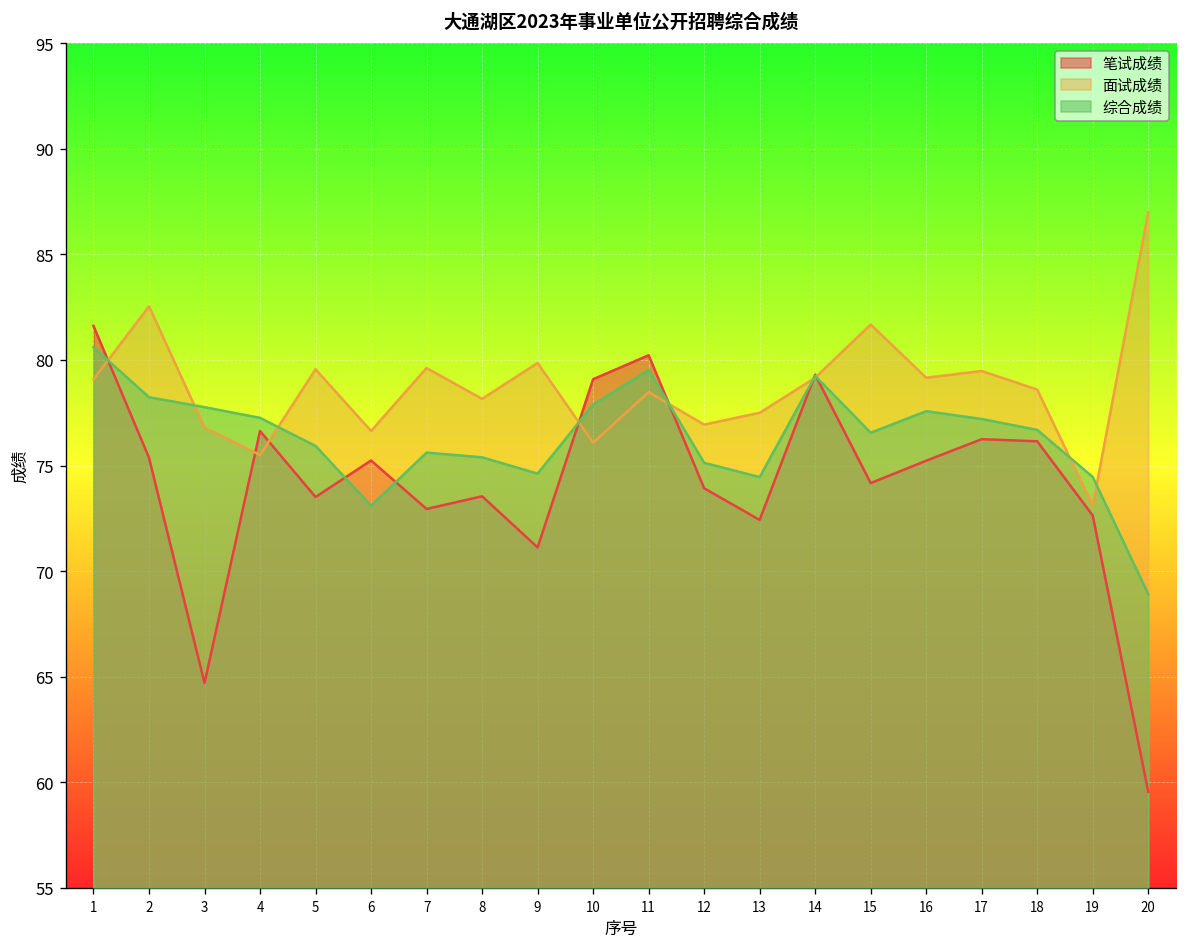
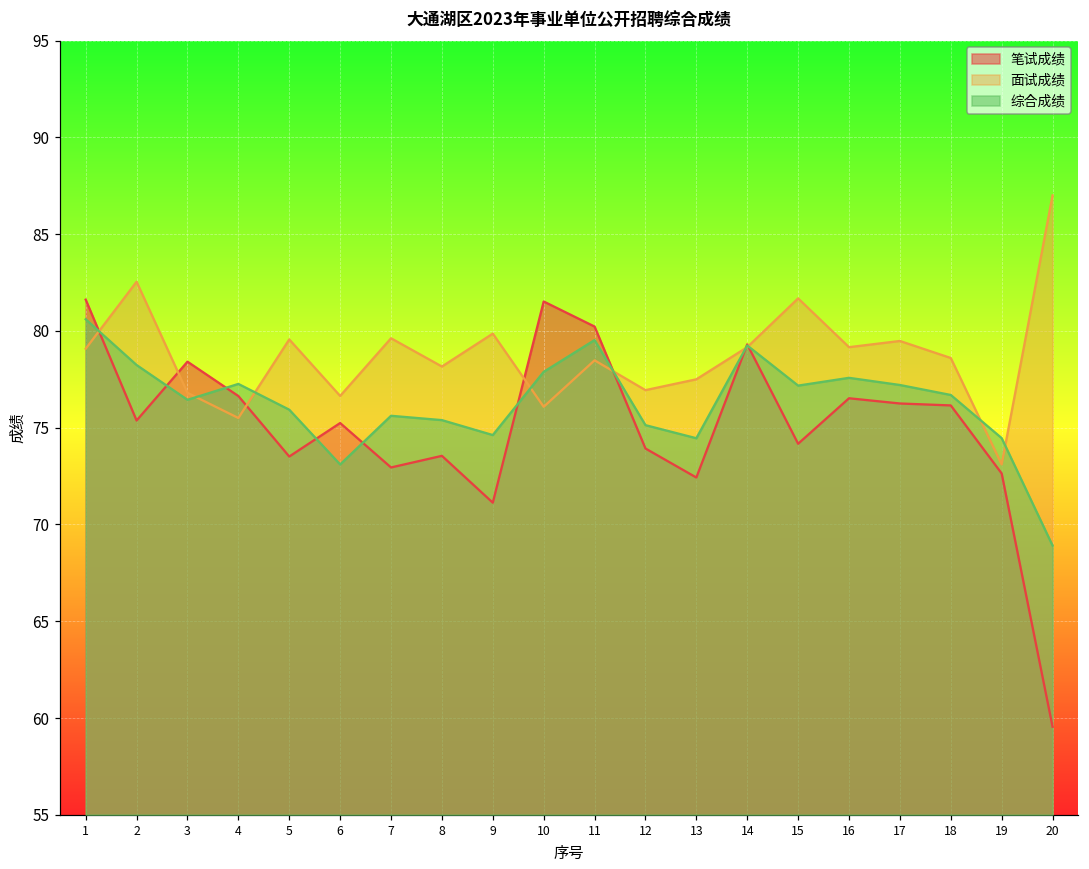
笔试成绩, 3: 64.7 -> 78.4
综合成绩, 3: 77.8 -> 76.4
笔试成绩, 10: 79.1 -> 81.5
综合成绩, 15: 76.6 -> 77.2
笔试成绩, 16: 75.2 -> 76.5
